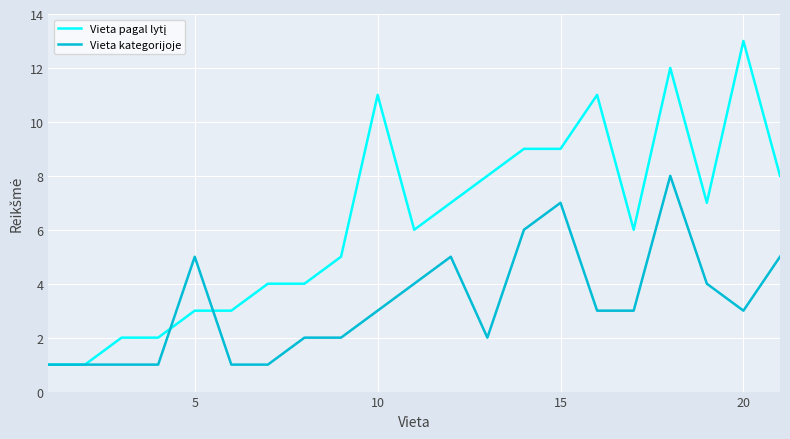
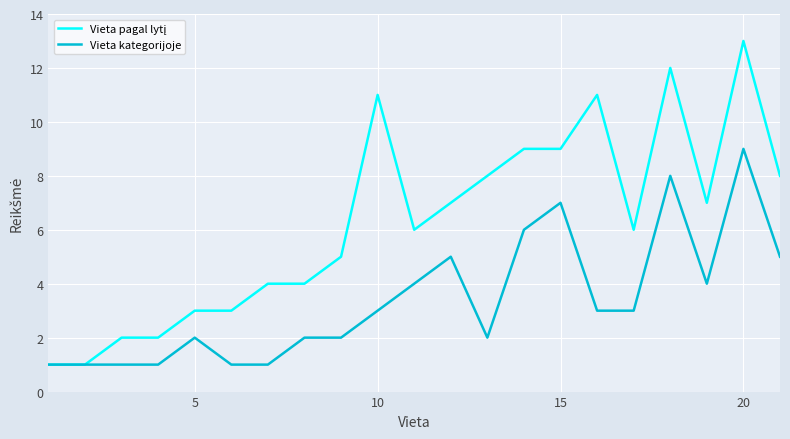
Vieta kategorijoje, 5: 5 -> 2
Vieta kategorijoje, 20: 3 -> 9
